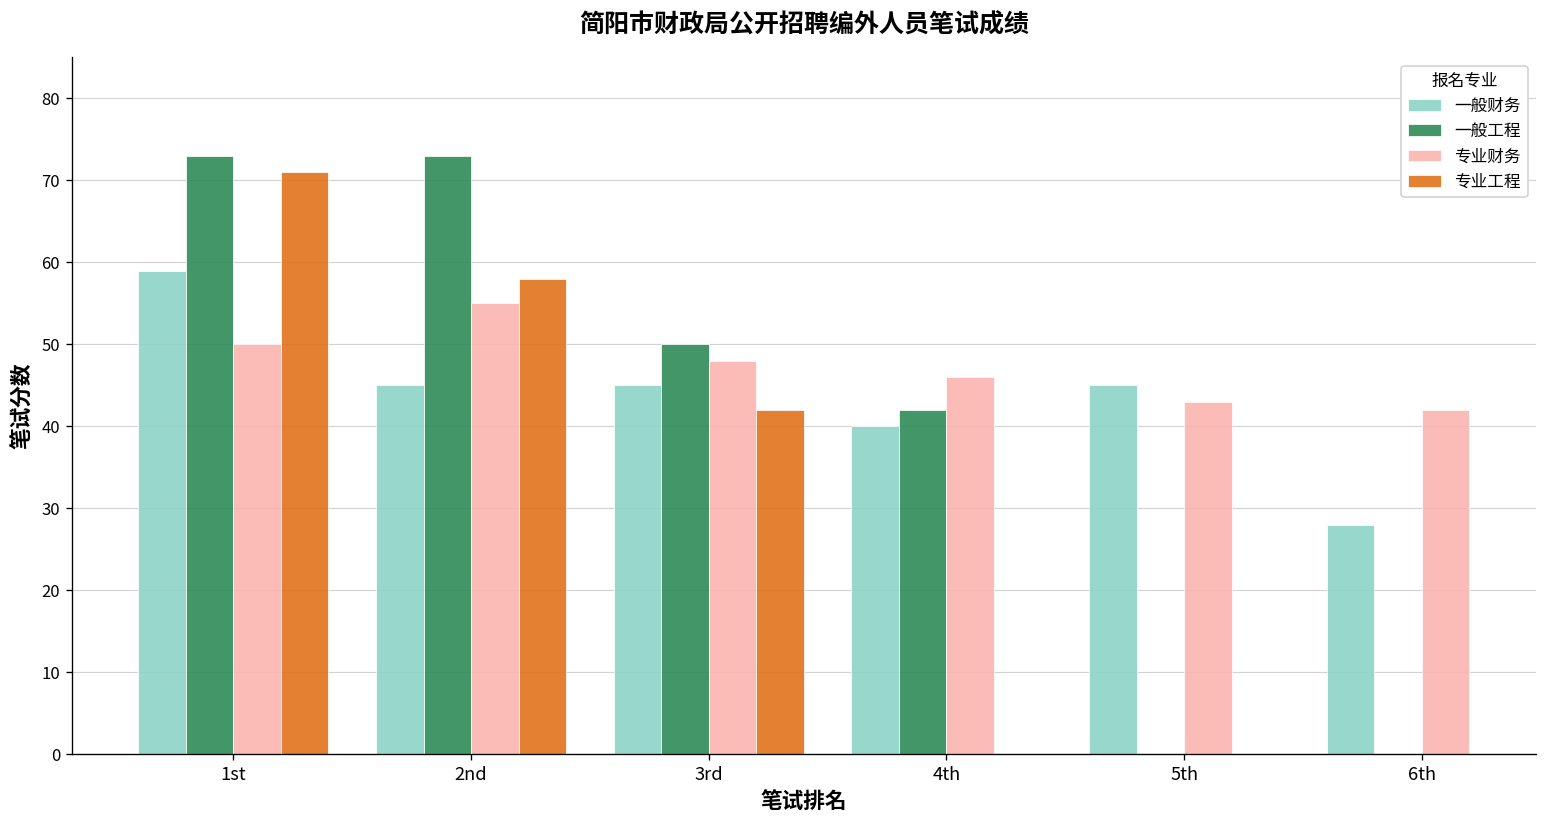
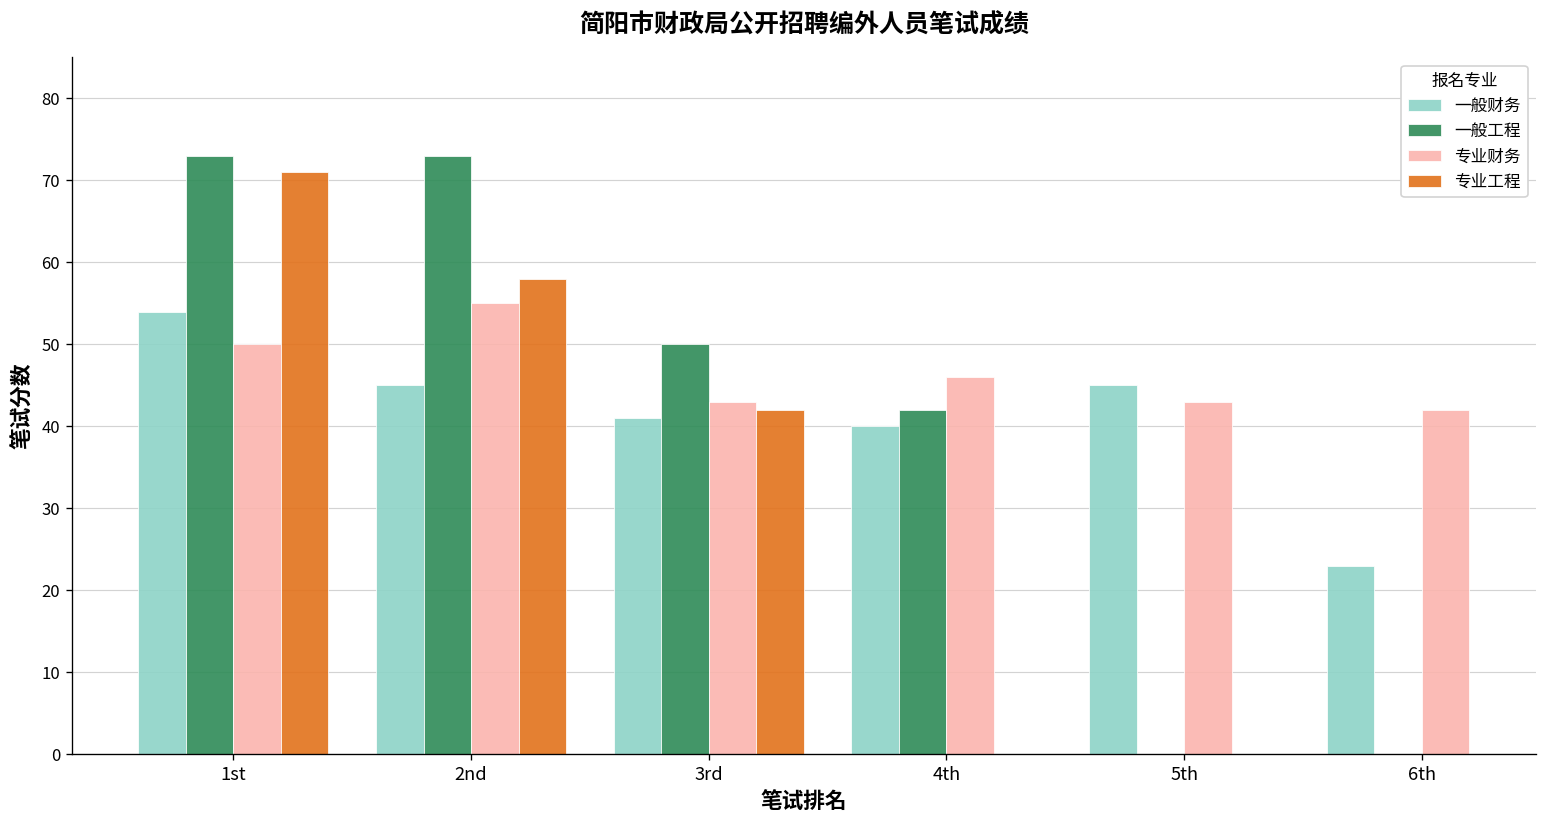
一般财务, 1st: 59 -> 54
一般财务, 3rd: 45 -> 41
专业财务, 3rd: 48 -> 43
一般财务, 6th: 28 -> 23
